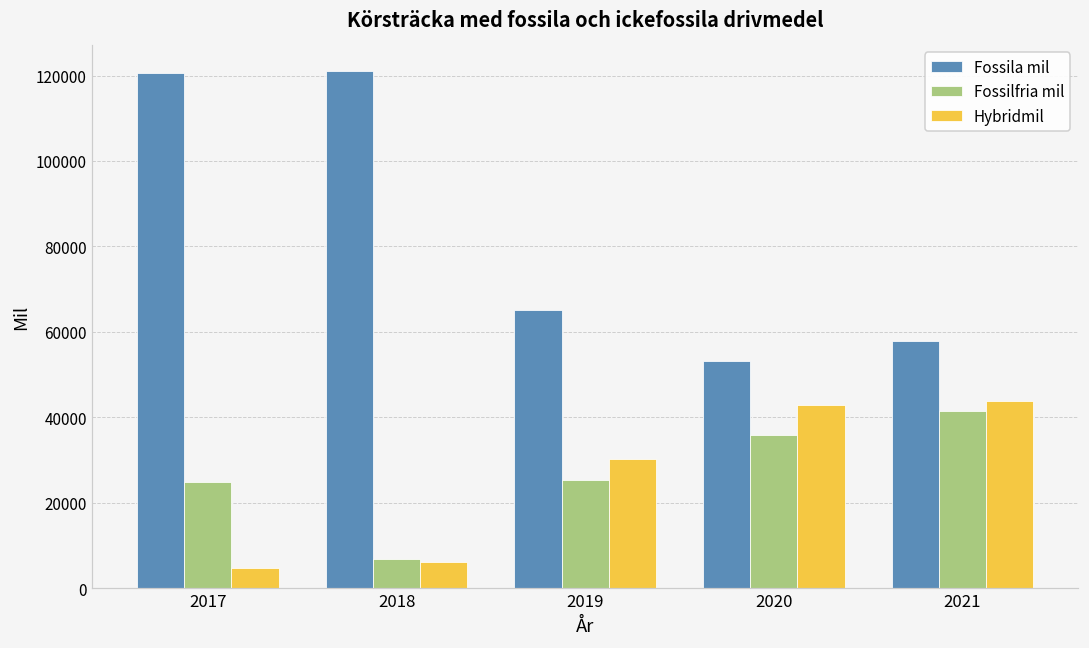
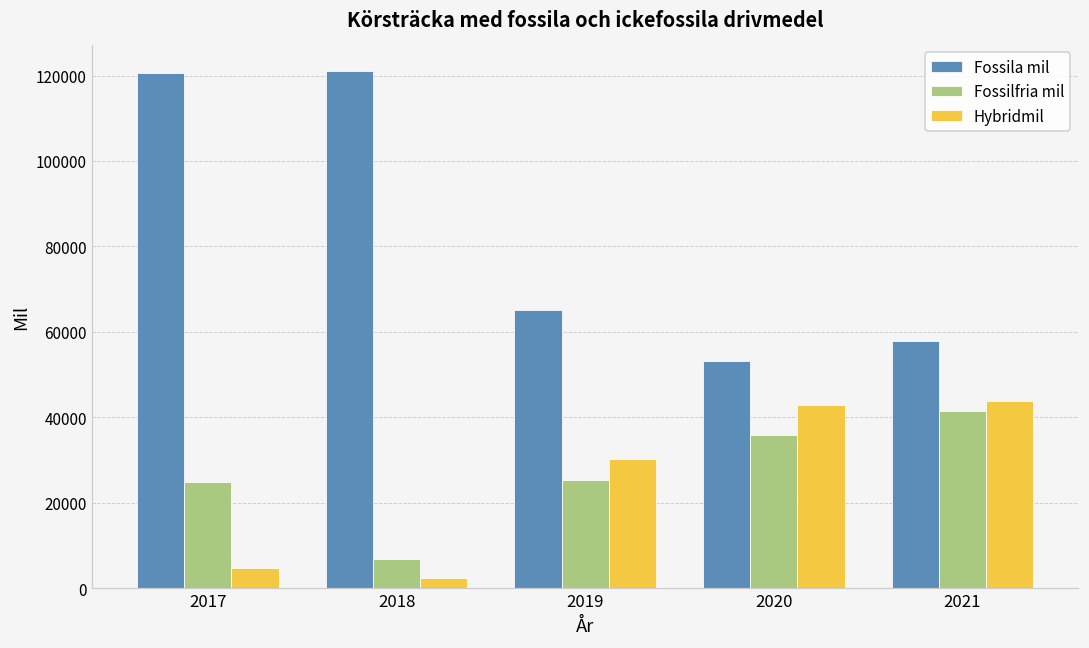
Hybridmil, 2018: 6000 -> 2000
